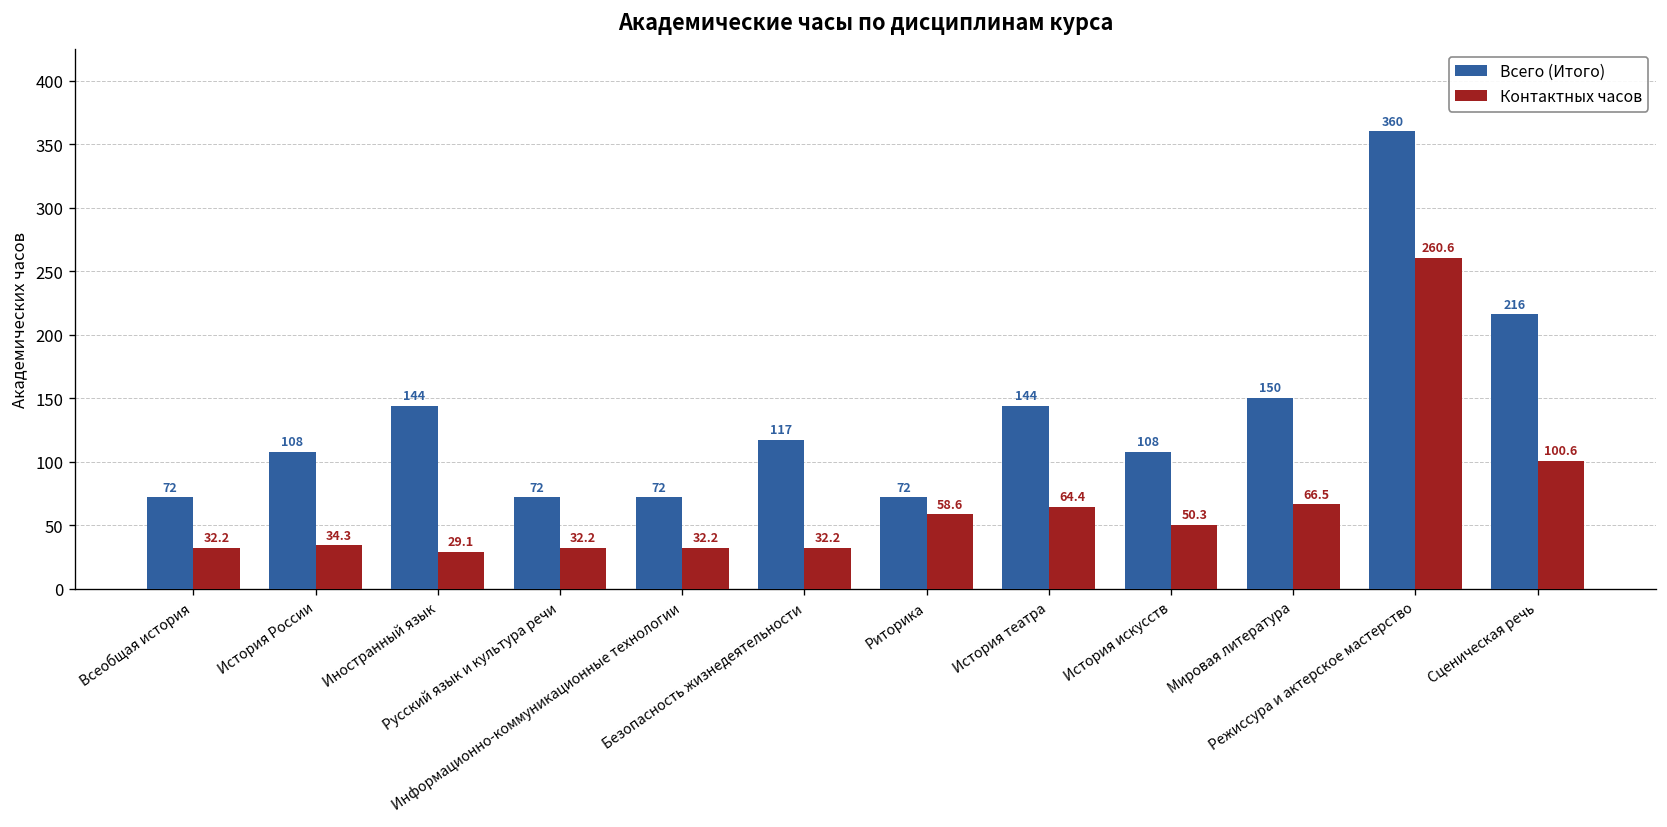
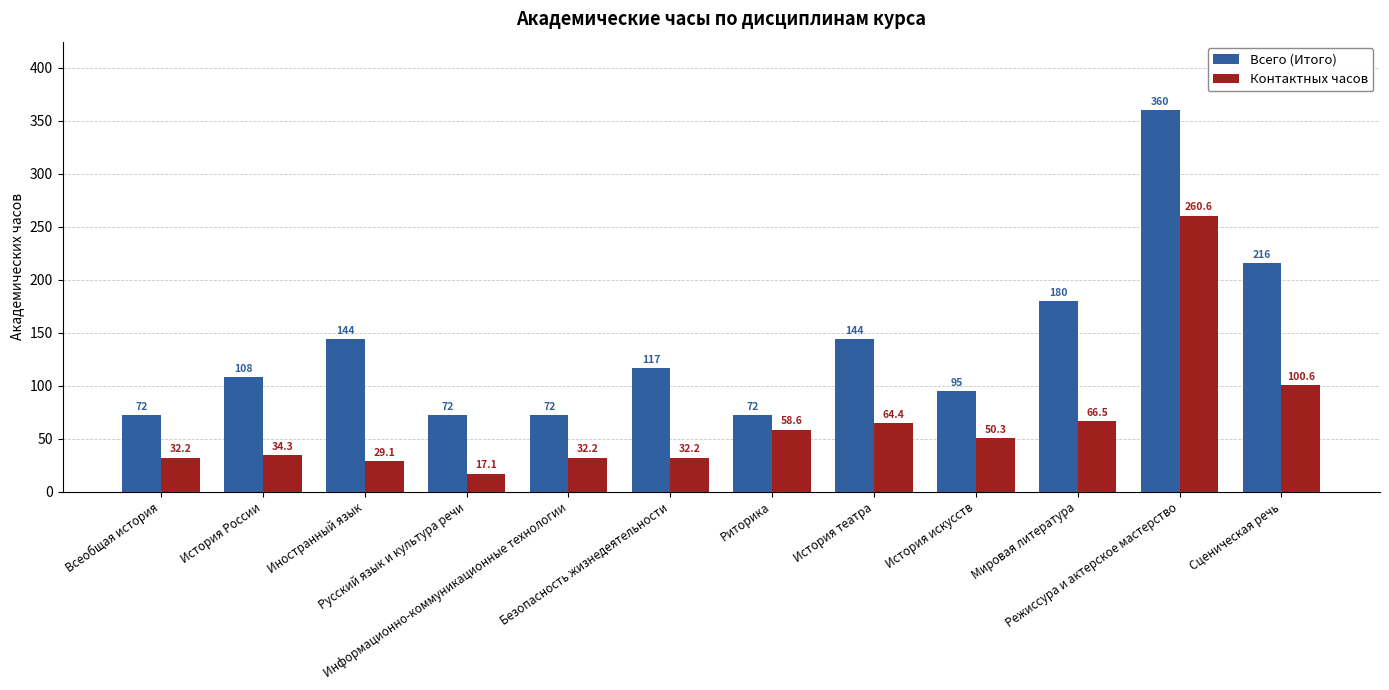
Контактных часов, Русский язык и культура речи: 32.2 -> 17.1
Всего (Итого), История искусств: 108 -> 95
Всего (Итого), Мировая литература: 150 -> 180
